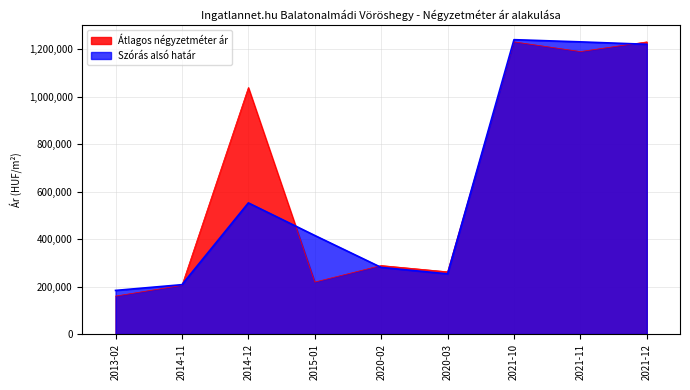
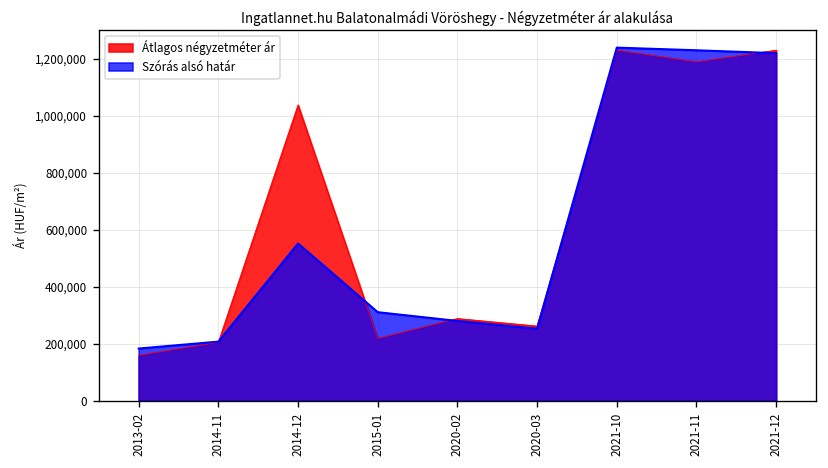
Szórás alsó határ, 2015-01: 420,000 -> 310,000
